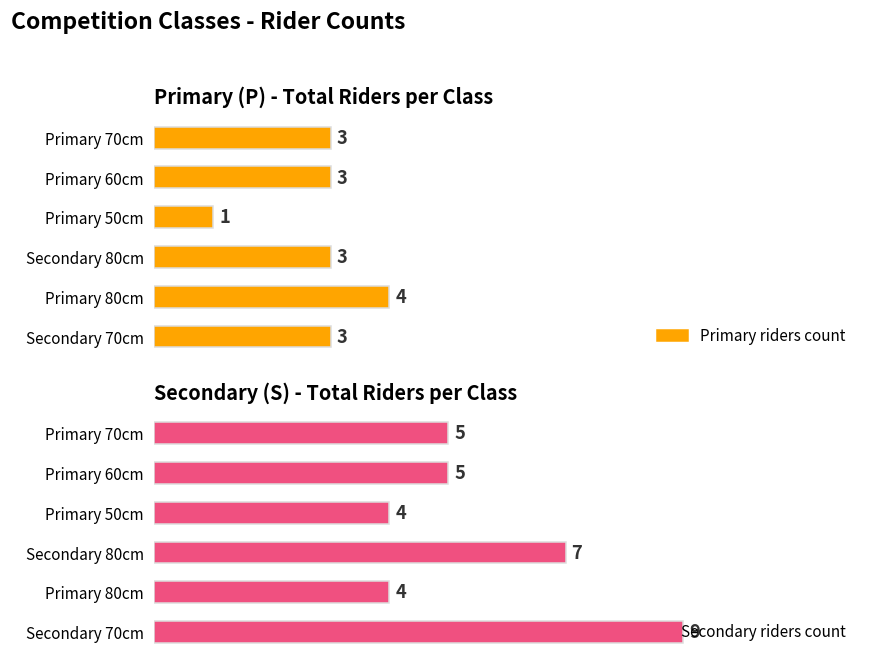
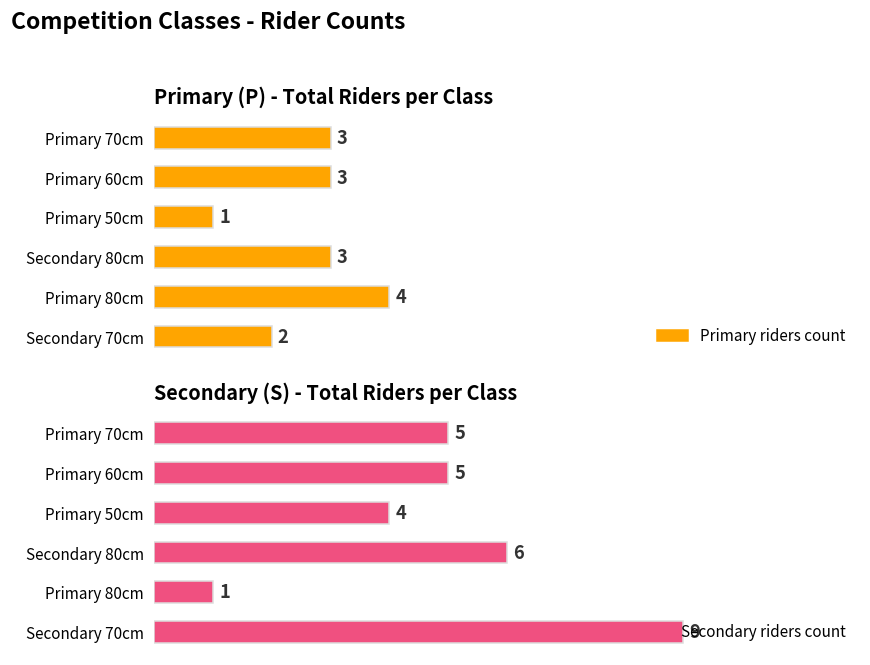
Primary (P) - Total Riders per Class, Secondary 70cm: 3 -> 2
Secondary (S) - Total Riders per Class, Secondary 80cm: 7 -> 6
Secondary (S) - Total Riders per Class, Primary 80cm: 4 -> 1
